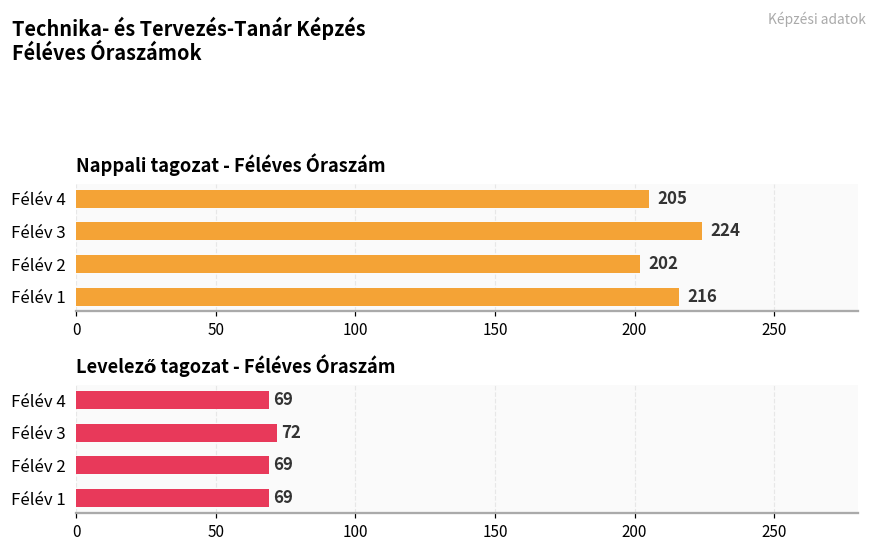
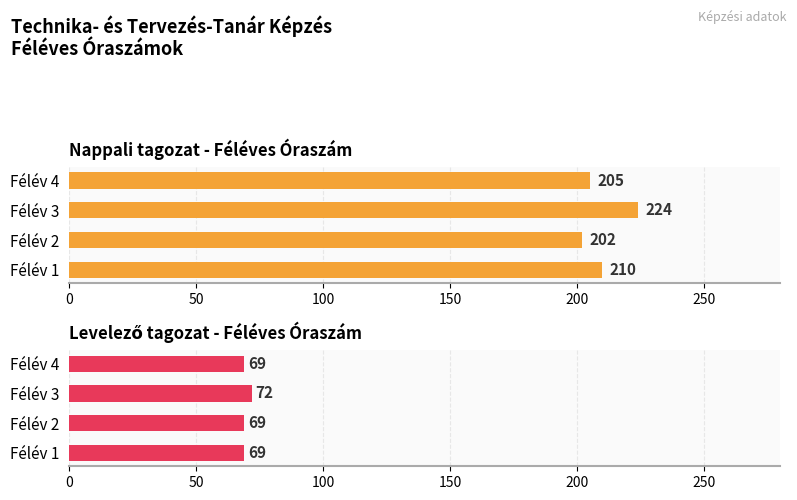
Nappali tagozat - Féléves Óraszám, Félév 1: 216 -> 210
